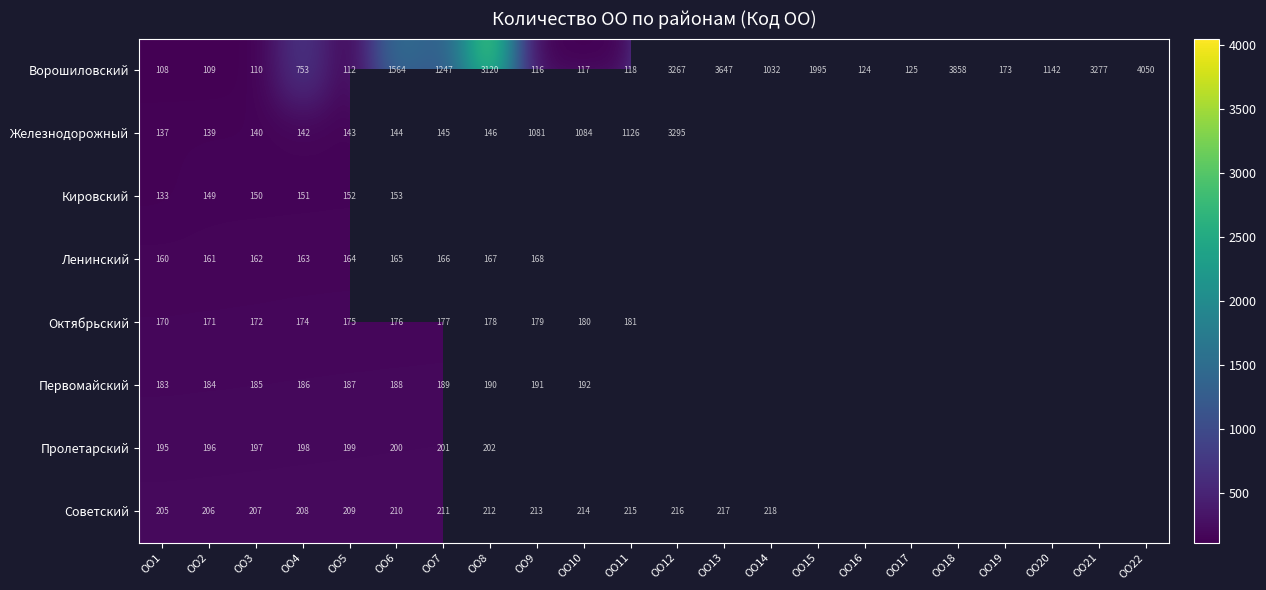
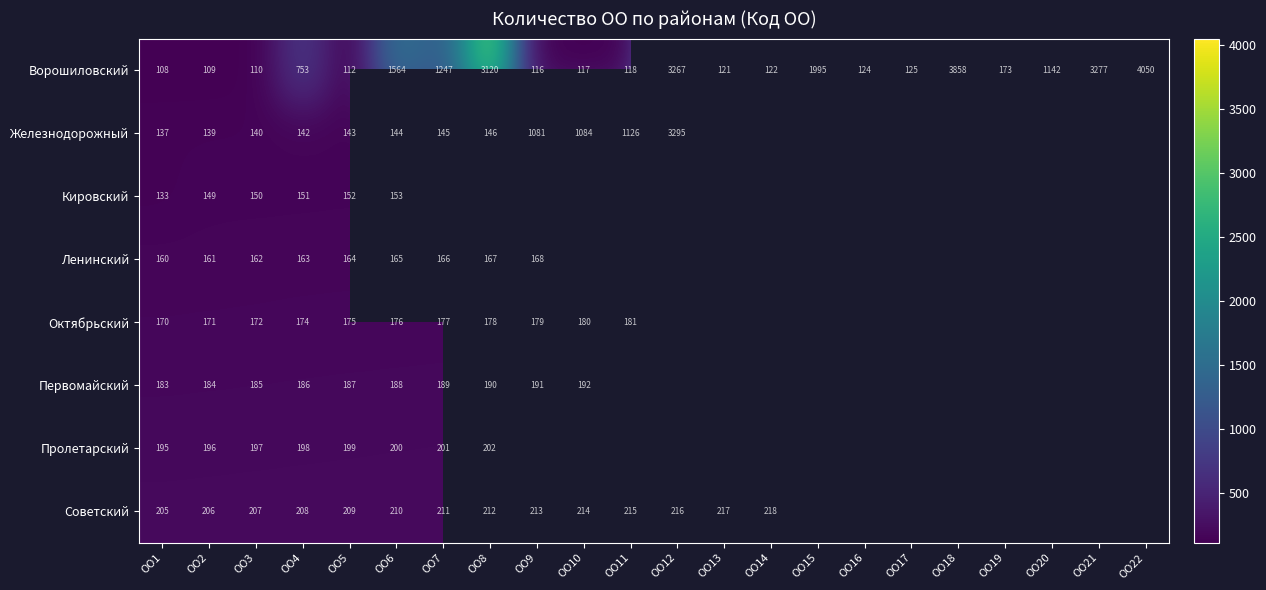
Ворошиловский, ОО13: 3647 -> 121
Ворошиловский, ОО14: 1032 -> 122
